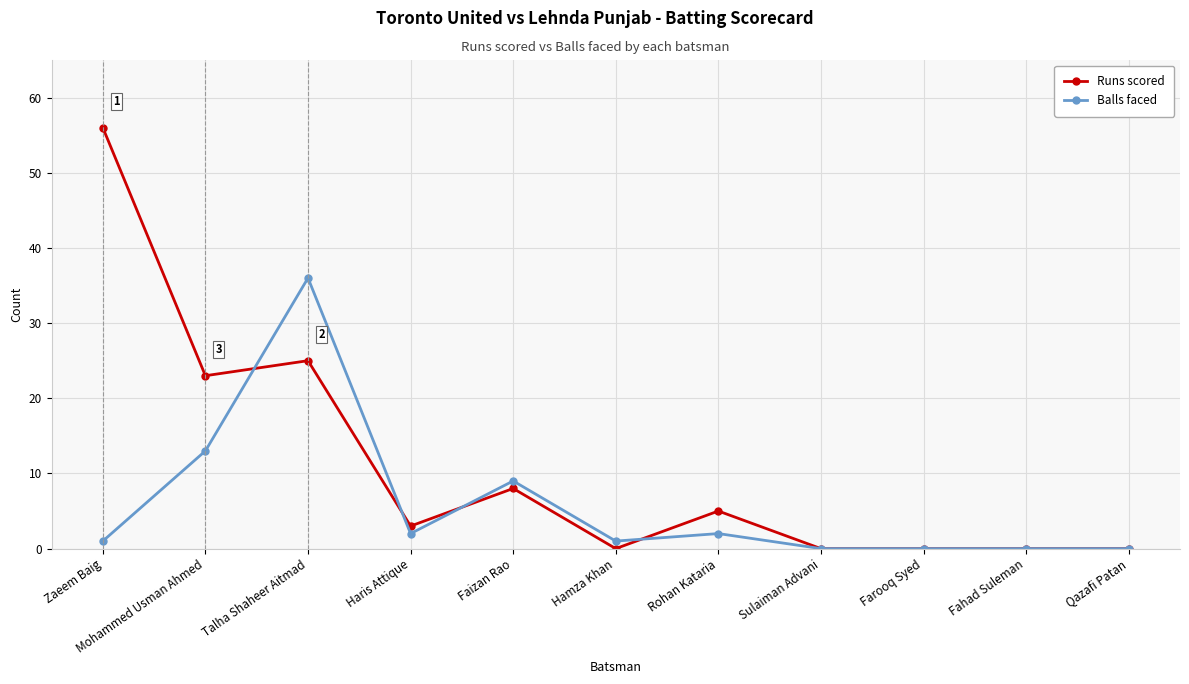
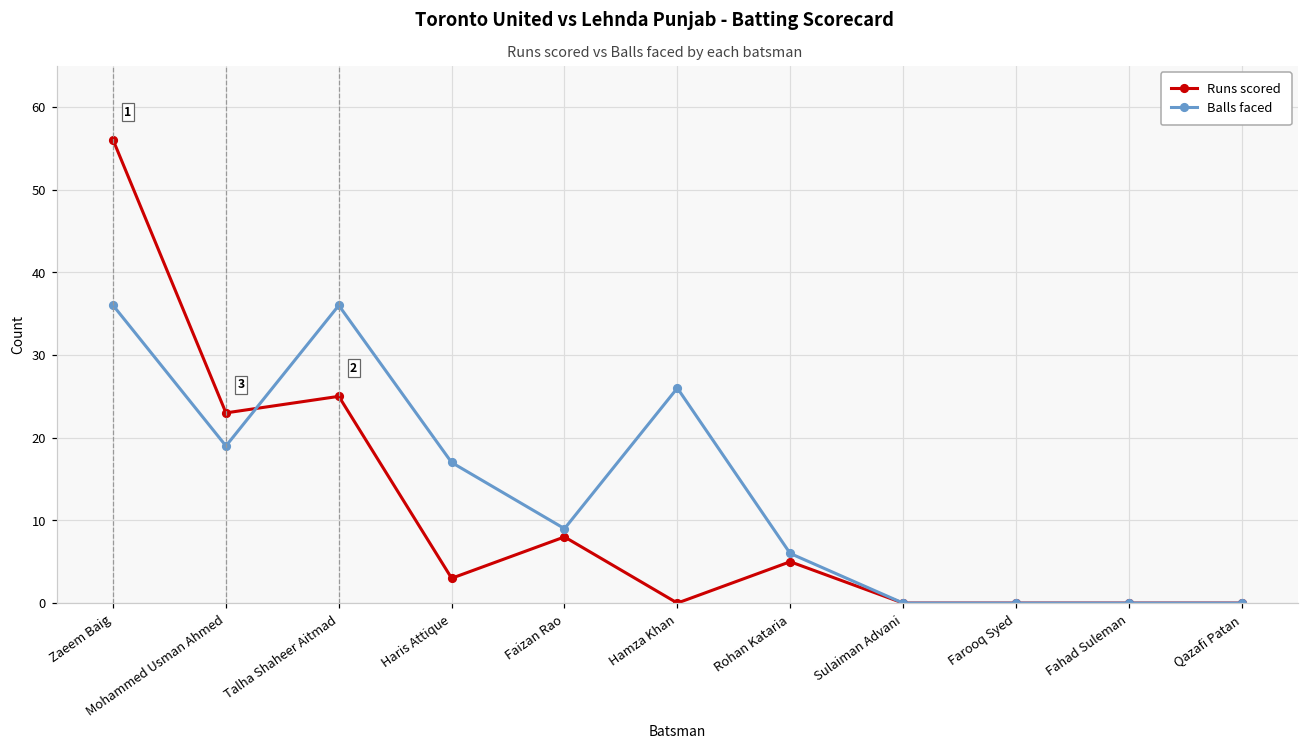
Balls faced, Zaeem Baig: 1 -> 36
Balls faced, Mohammed Usman Ahmed: 13 -> 19
Balls faced, Haris Attique: 2 -> 17
Balls faced, Hamza Khan: 1 -> 26
Balls faced, Rohan Kataria: 2 -> 6
